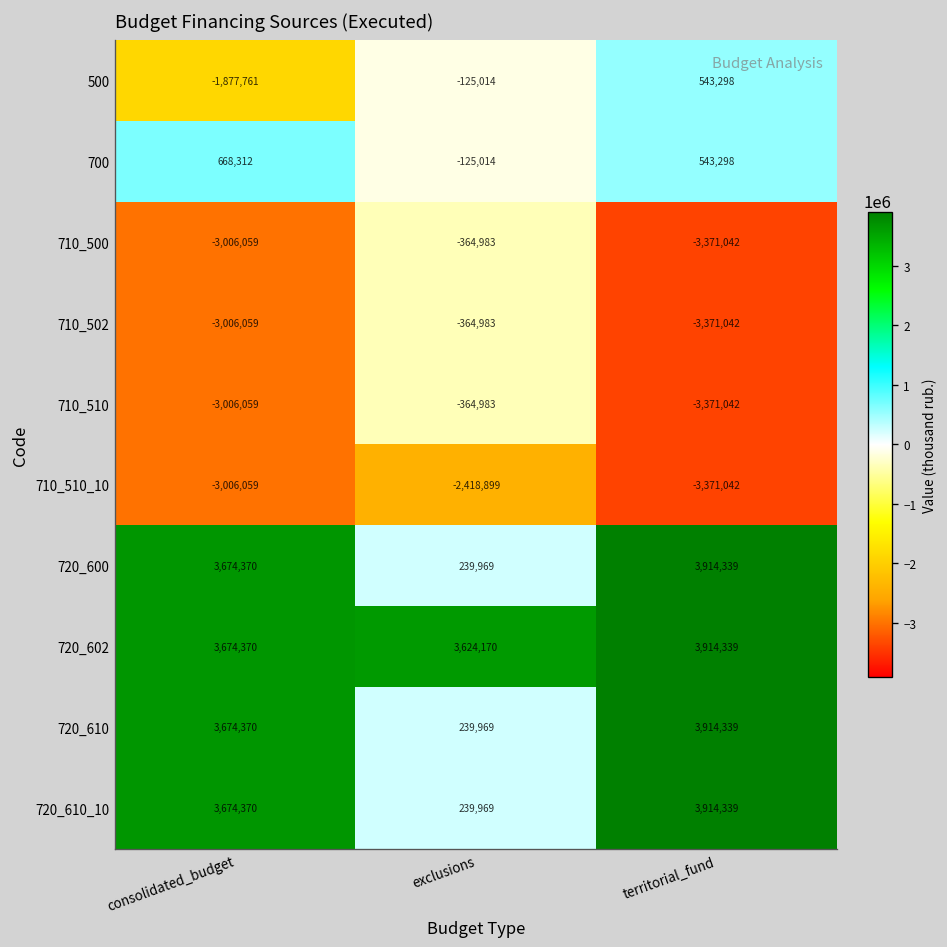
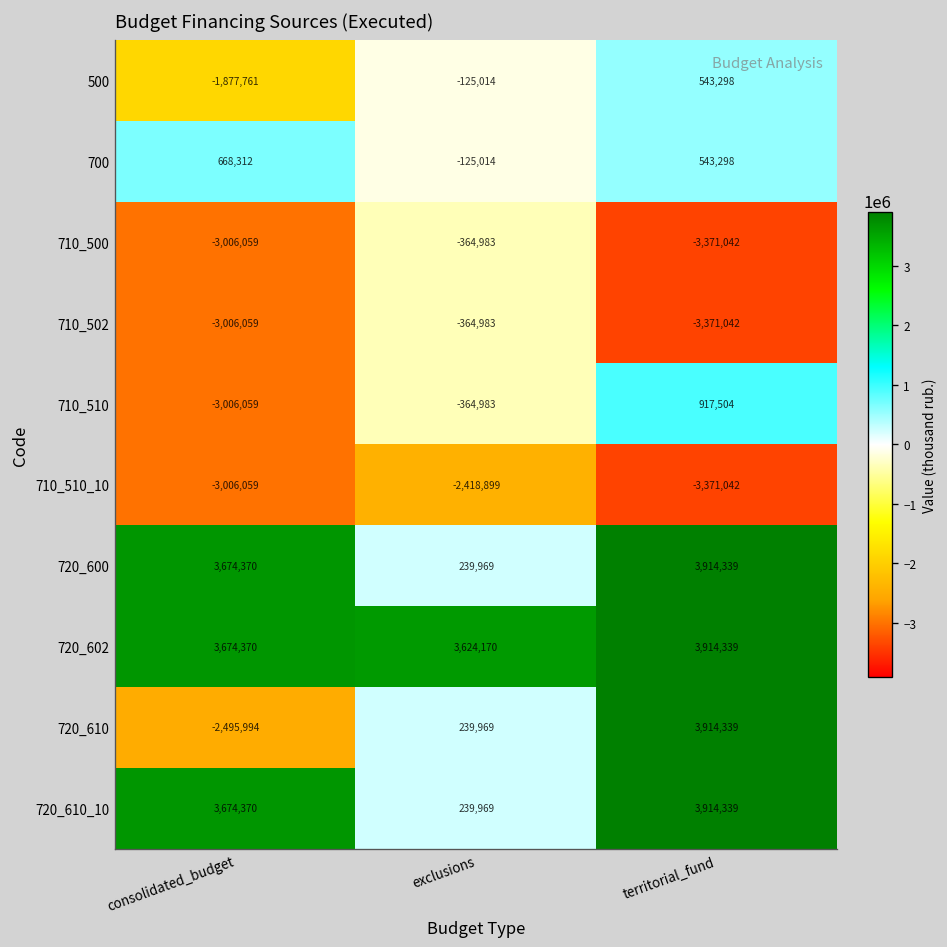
710_510, territorial_fund: -3,371,042 -> 917,504
720_610, consolidated_budget: 3,674,370 -> -2,495,994
